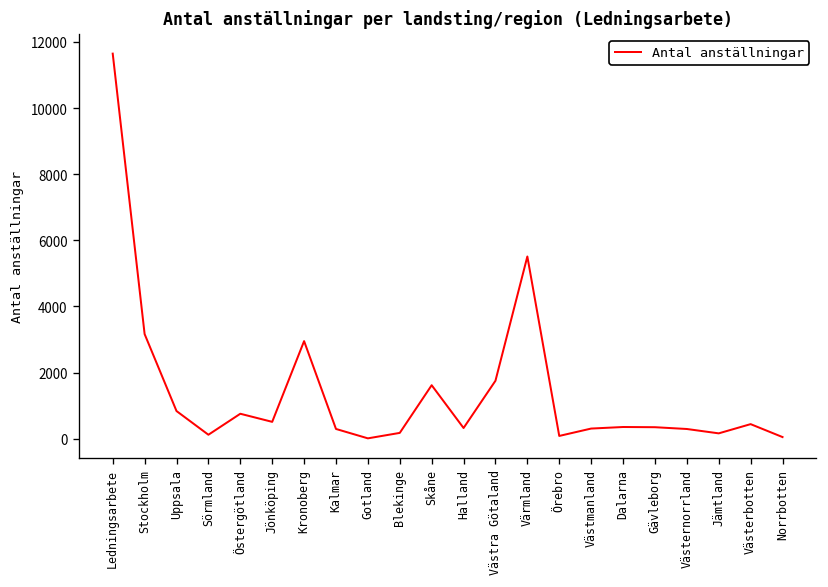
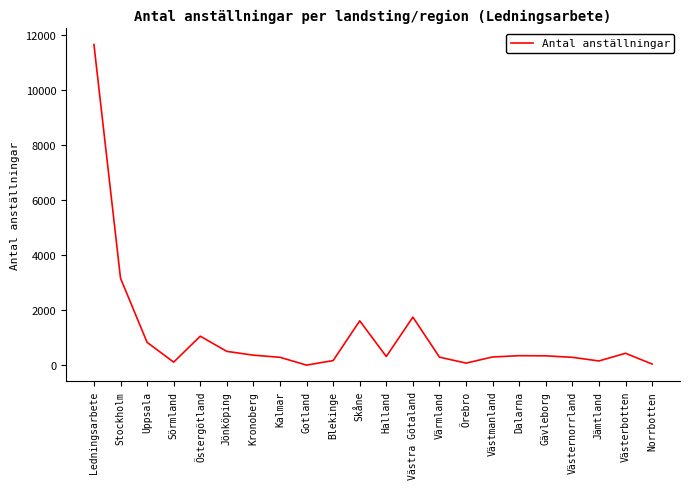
Östergötland: 800 -> 1100
Kronoberg: 3000 -> 400
Värmland: 5500 -> 300
